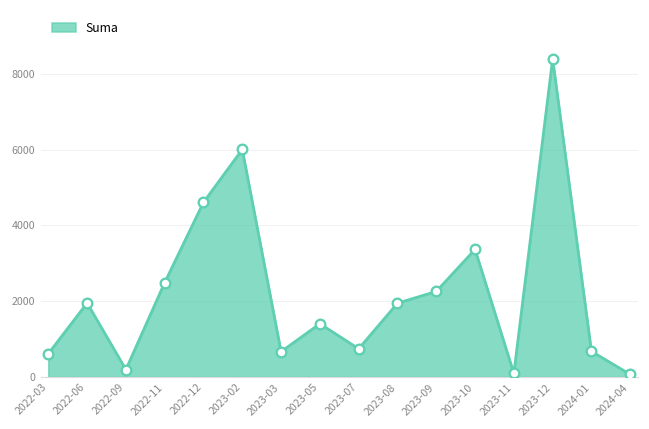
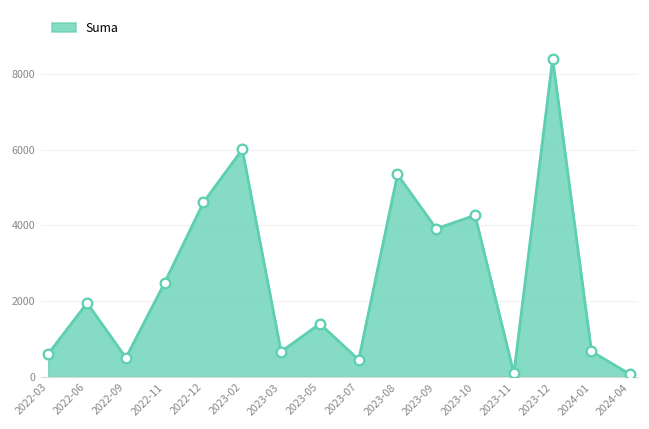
2022-09: 200 -> 500
2023-07: 700 -> 500
2023-08: 1900 -> 5300
2023-09: 2300 -> 3900
2023-10: 3400 -> 4300
